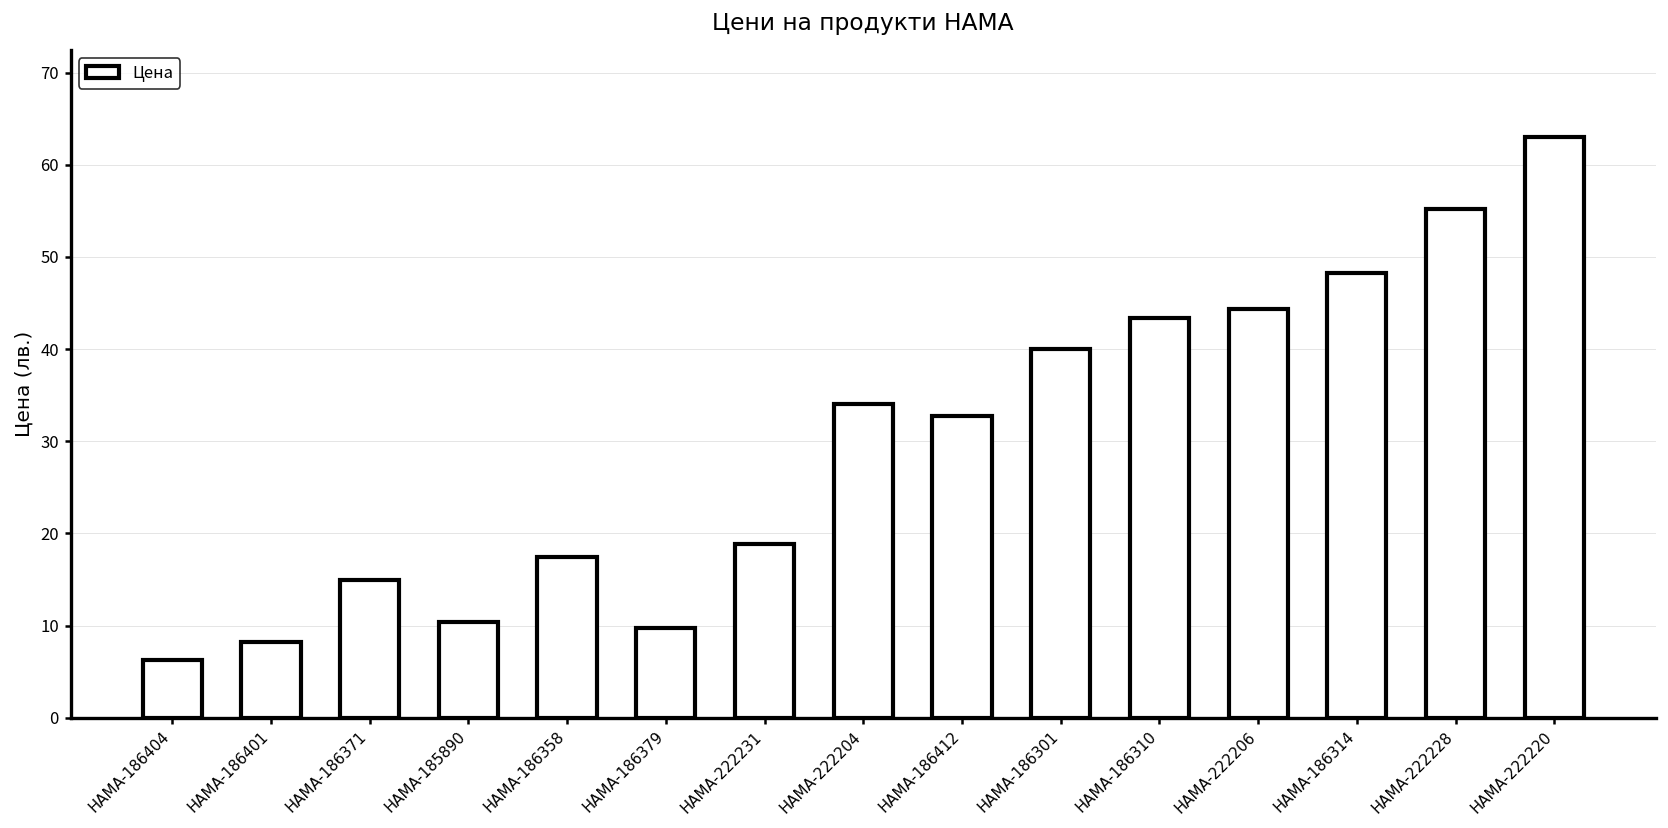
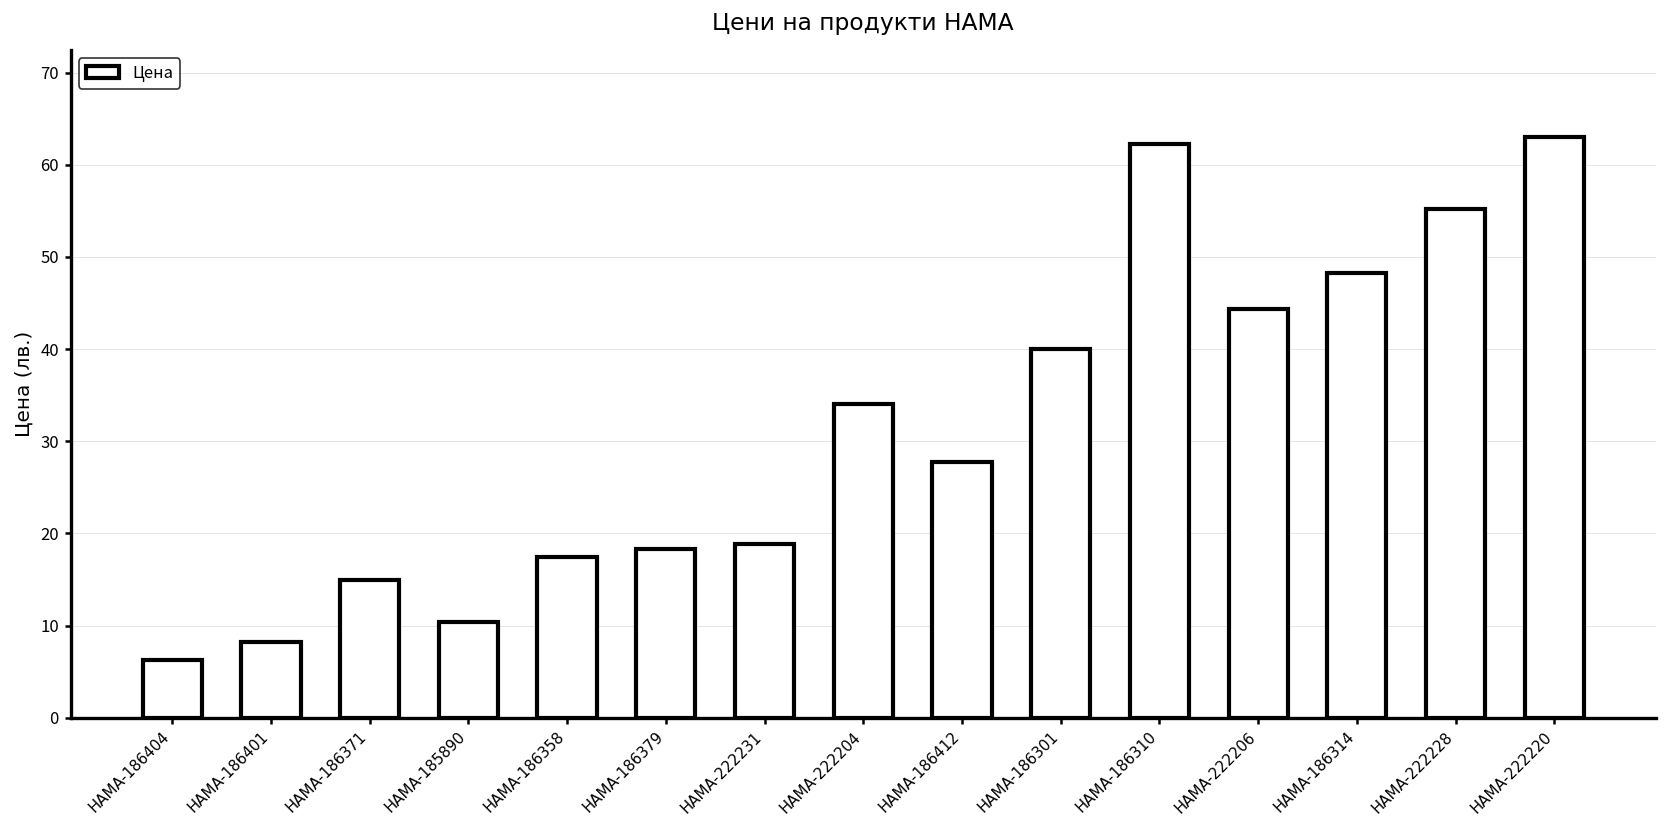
HAMA-186379: 10 -> 18
HAMA-186412: 33 -> 28
HAMA-186310: 43 -> 62
